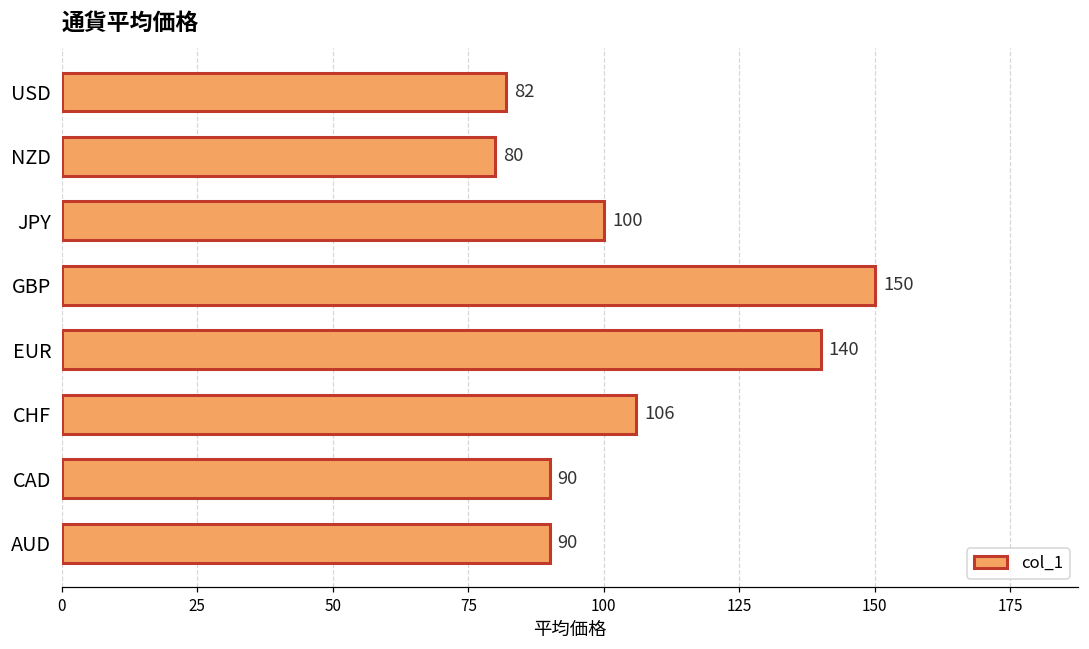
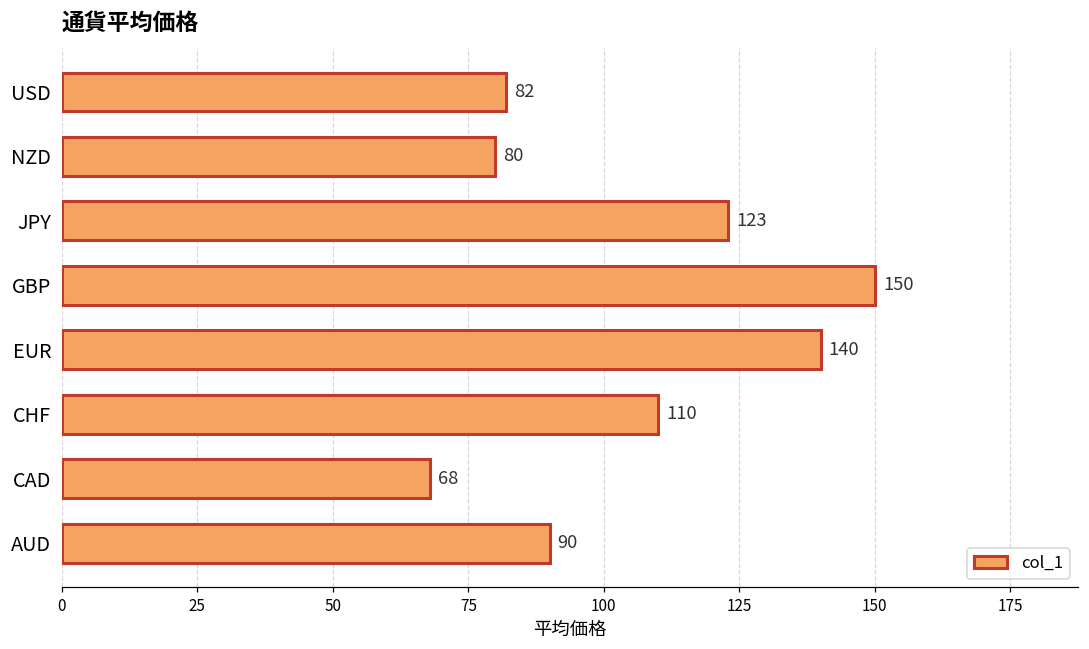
JPY: 100 -> 123
CHF: 106 -> 110
CAD: 90 -> 68
